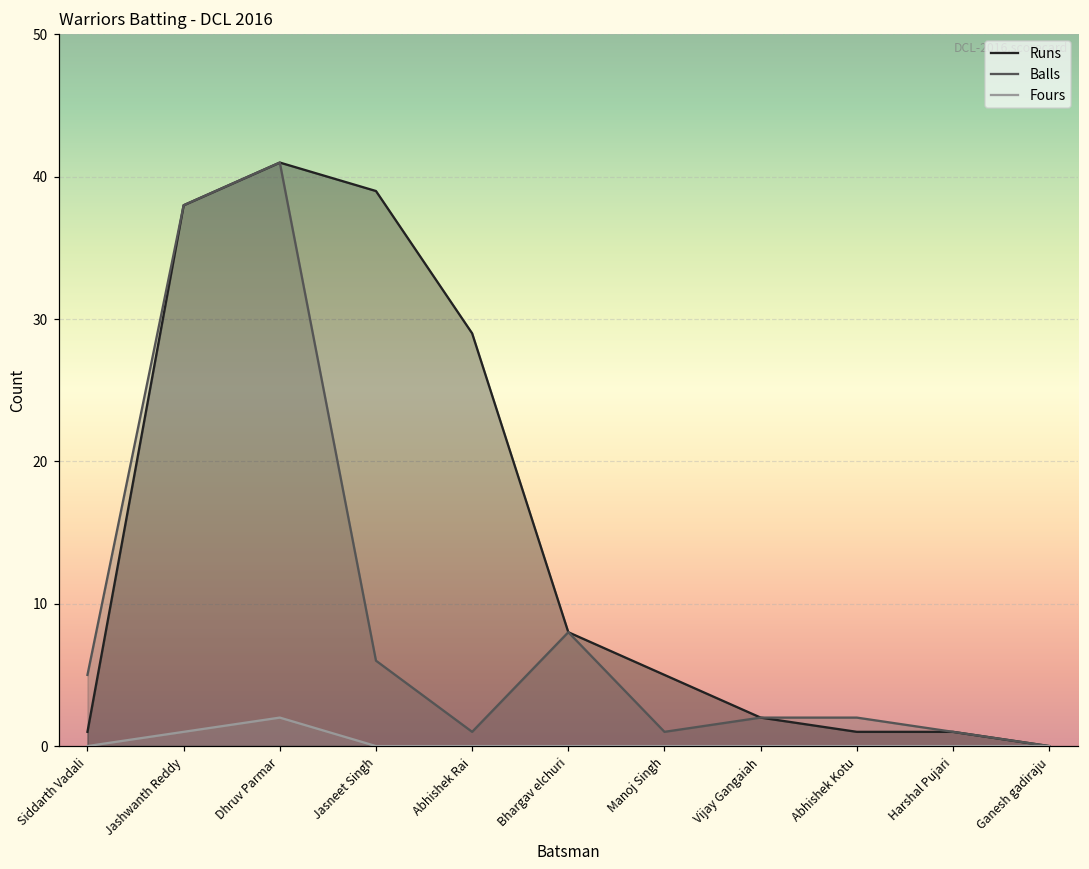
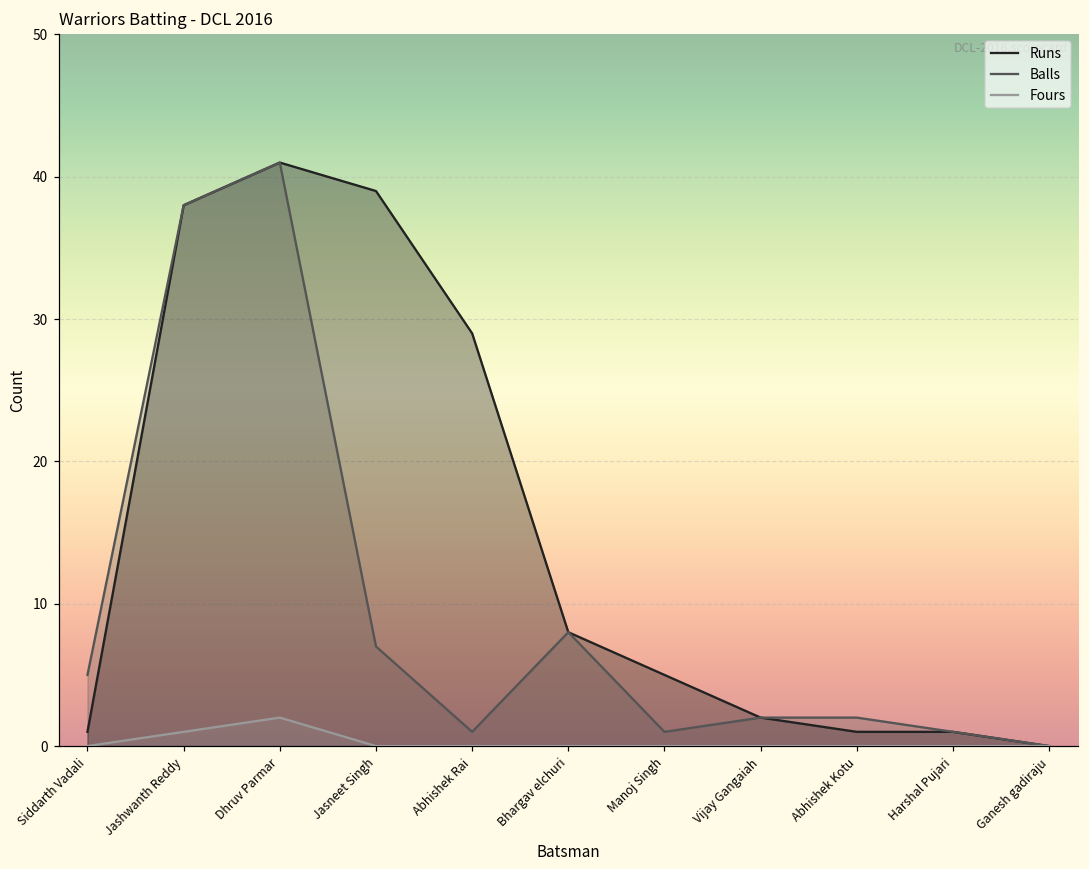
Balls, Jasneet Singh: 6 -> 7
